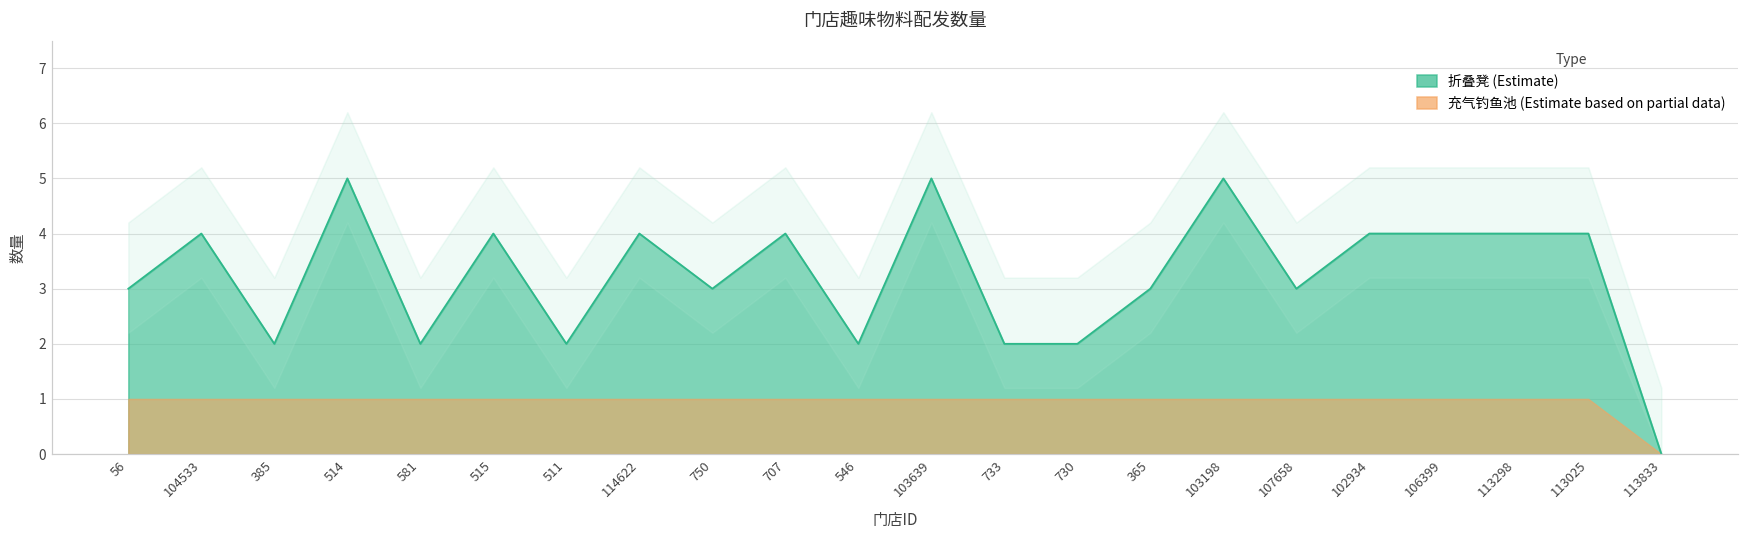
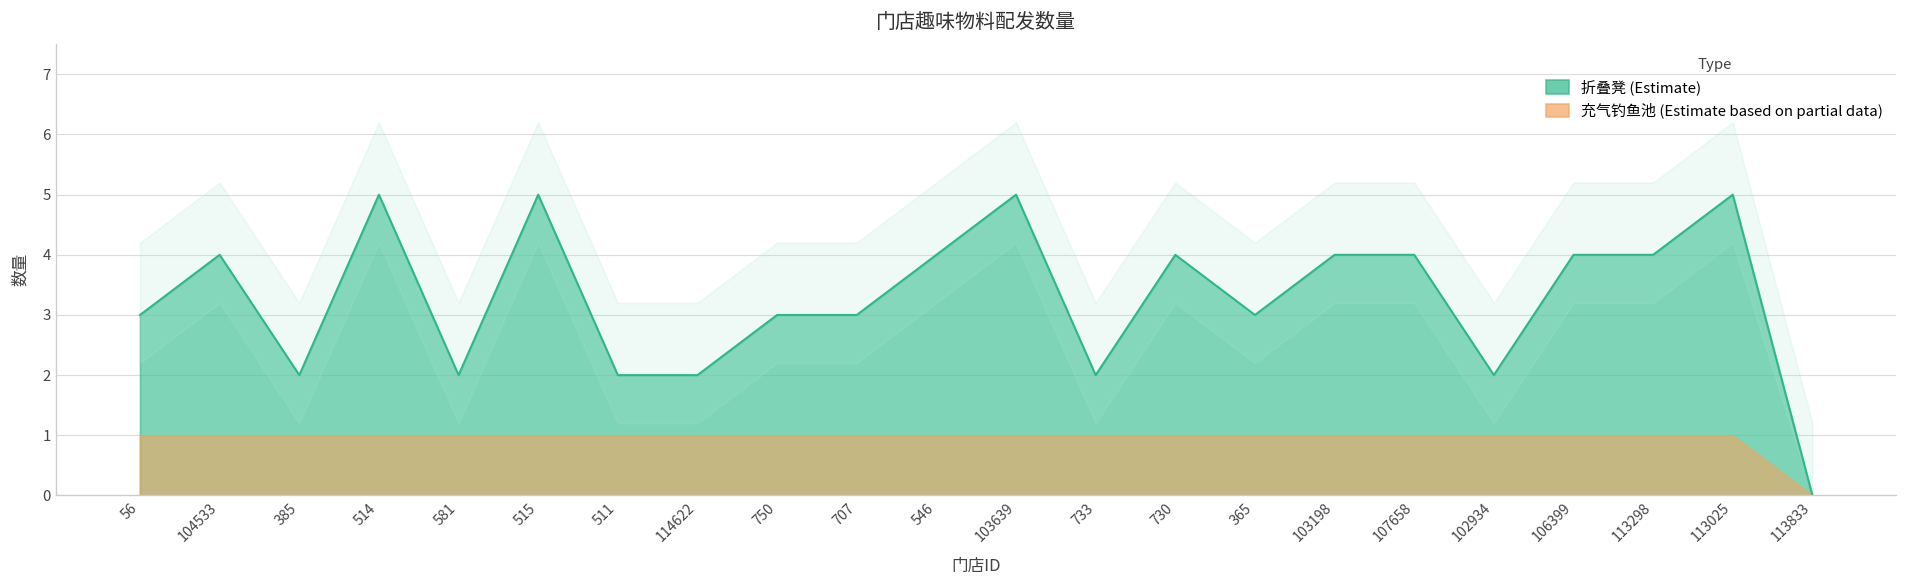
折叠凳 (Estimate), 515: 4 -> 5
折叠凳 (Estimate), 114622: 4 -> 2
折叠凳 (Estimate), 707: 4 -> 3
折叠凳 (Estimate), 546: 2 -> 4
折叠凳 (Estimate), 730: 2 -> 4
折叠凳 (Estimate), 103198: 5 -> 4
折叠凳 (Estimate), 107658: 3 -> 4
折叠凳 (Estimate), 102934: 4 -> 2
折叠凳 (Estimate), 113025: 4 -> 5
